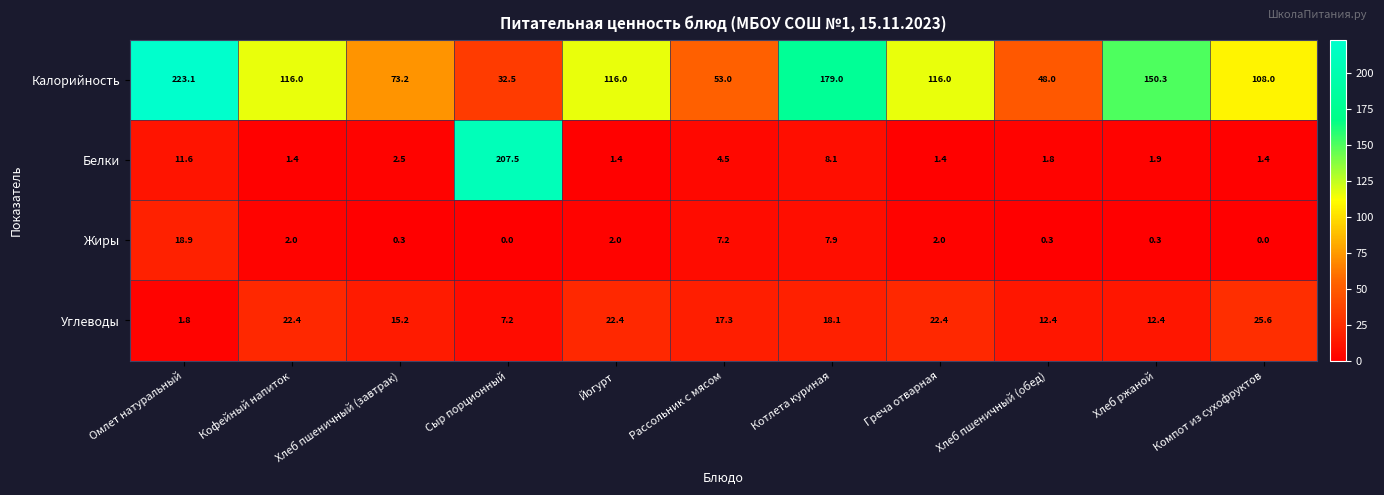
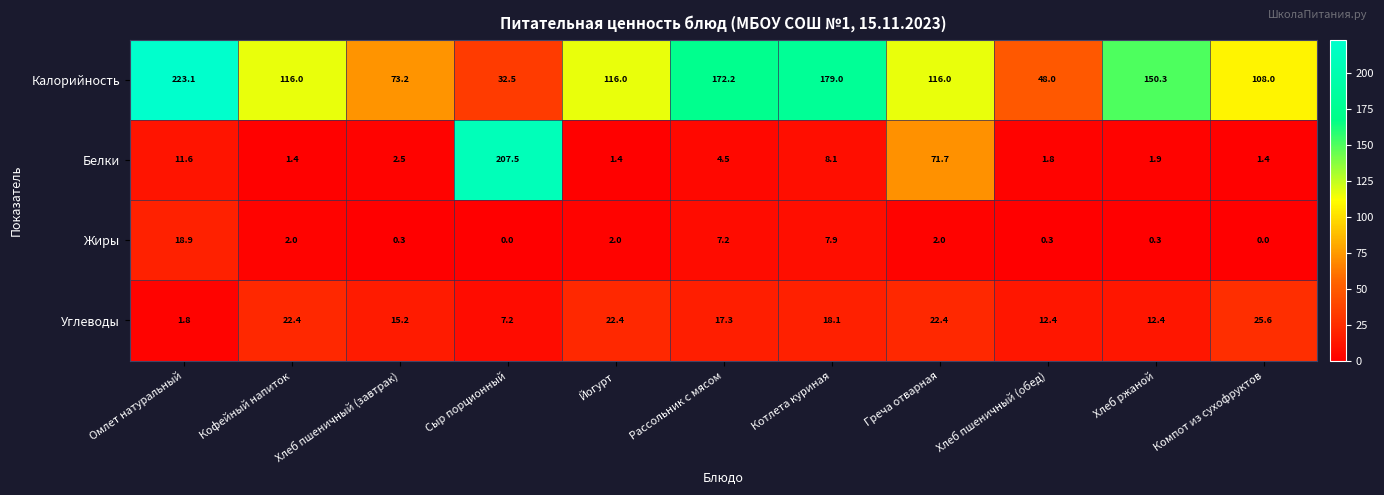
Калорийность, Рассольник с мясом: 53.0 -> 172.2
Белки, Греча отварная: 1.4 -> 71.7
